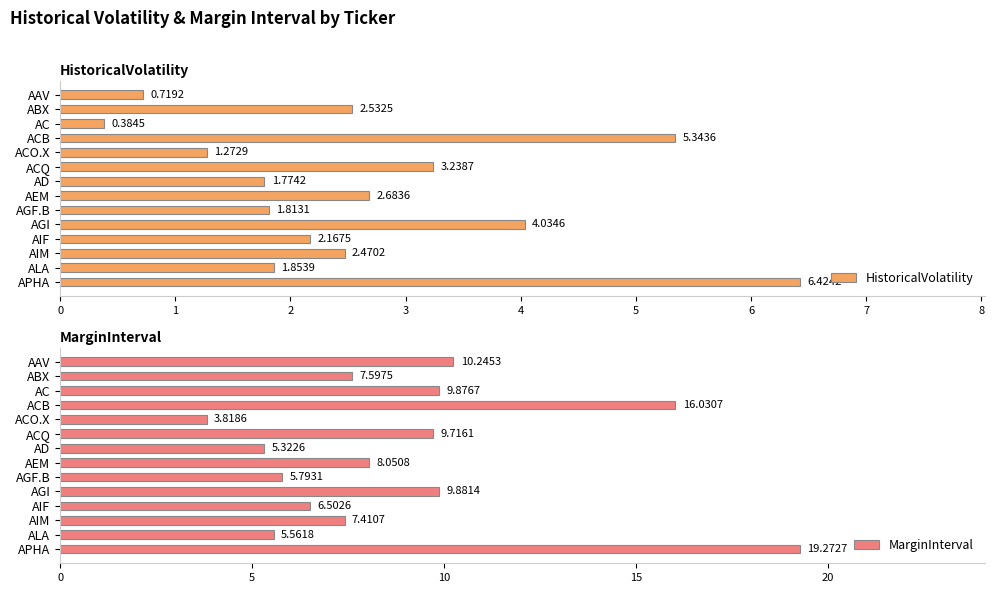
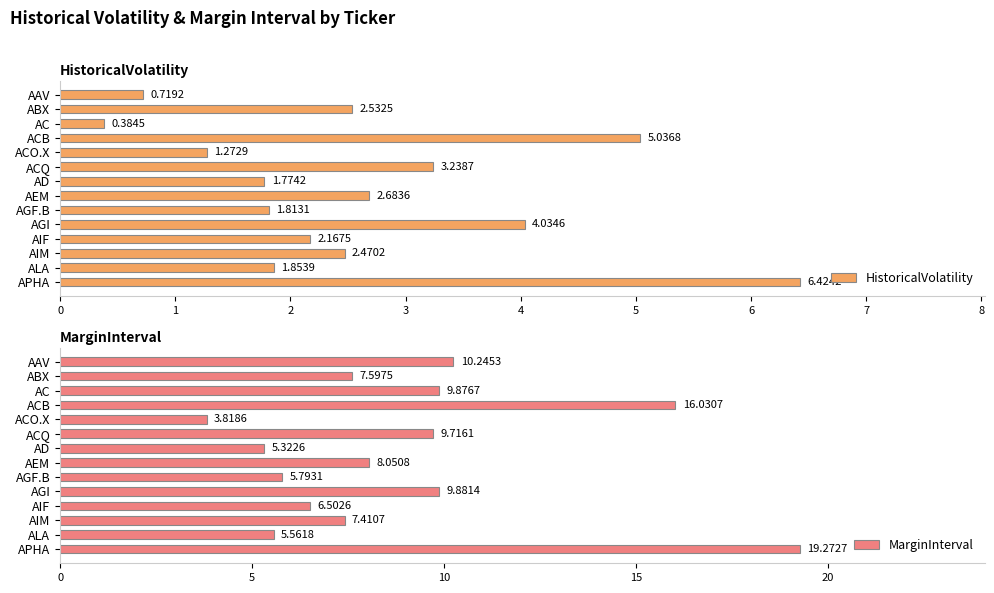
HistoricalVolatility, ACB: 5.3436 -> 5.0368
